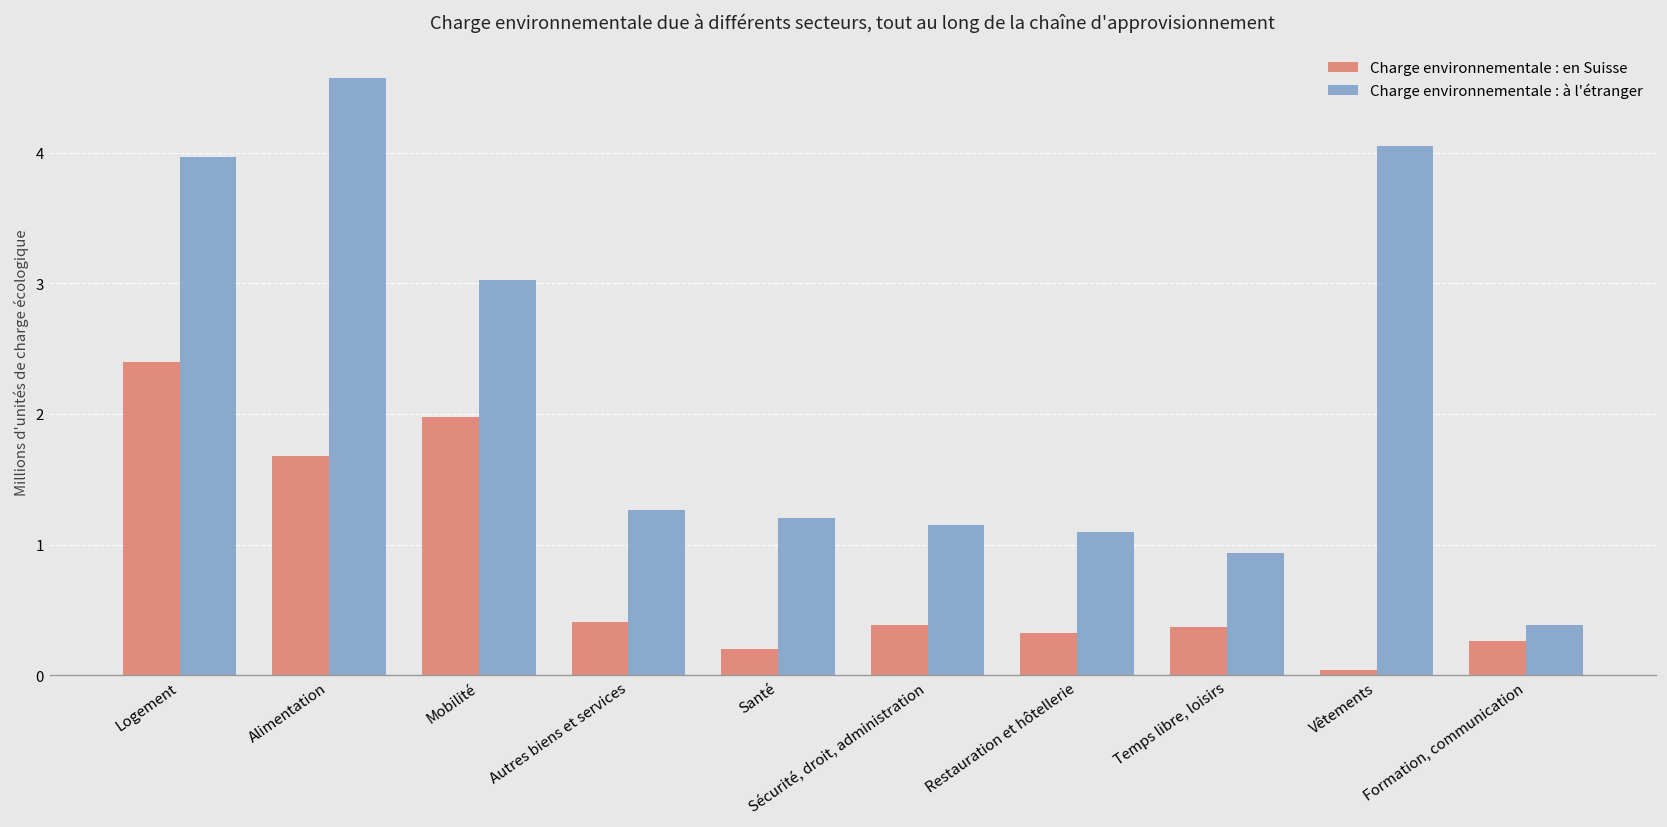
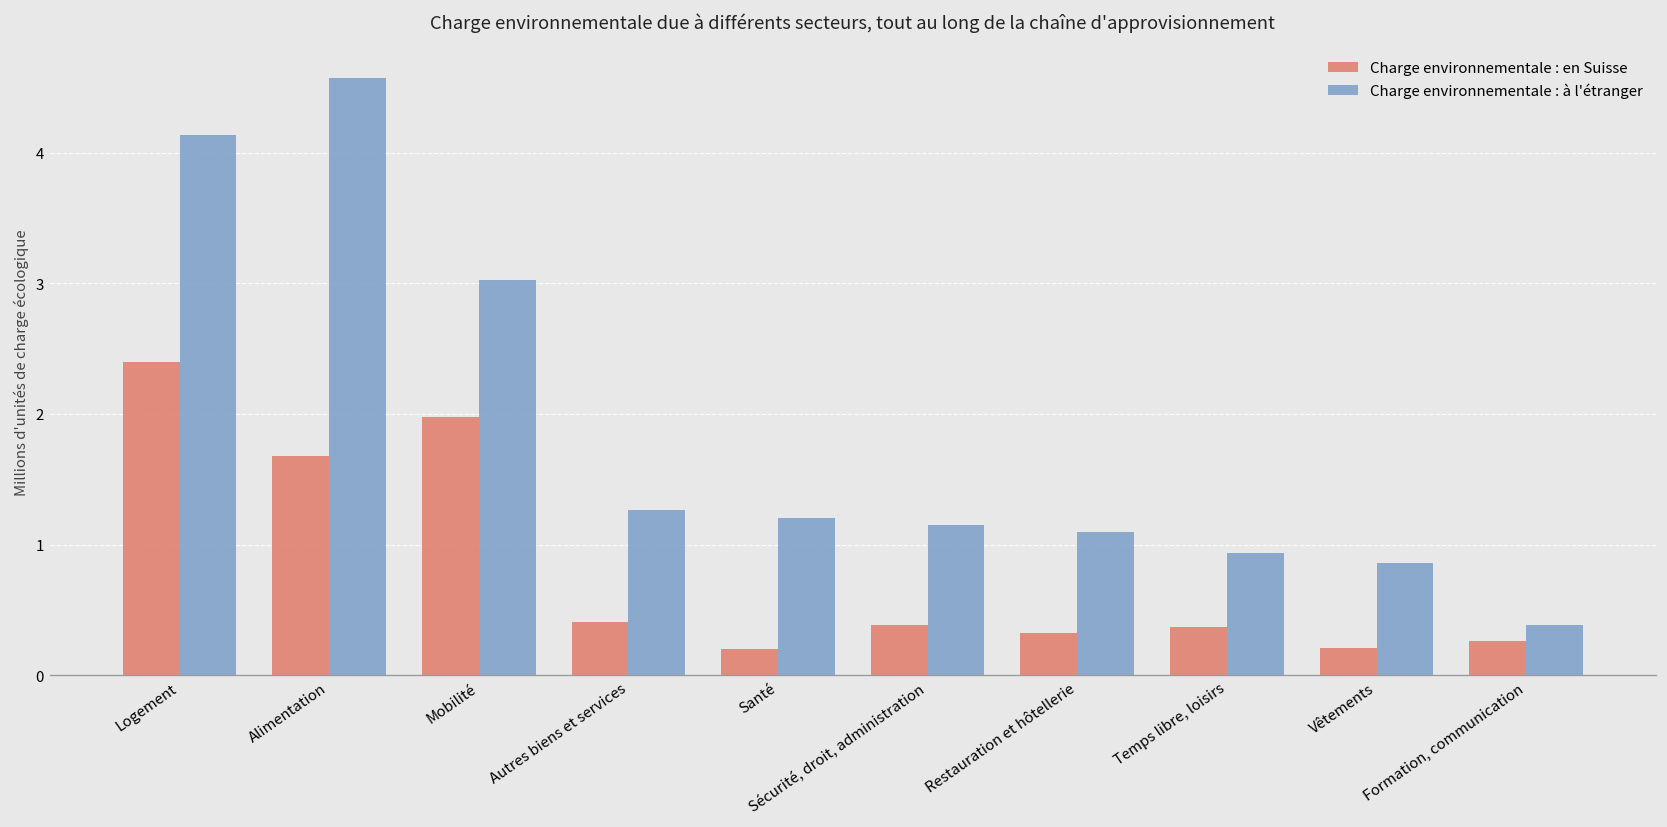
Charge environnementale : à l'étranger, Logement: 3.97 -> 4.13
Charge environnementale : en Suisse, Vêtements: 0.04 -> 0.21
Charge environnementale : à l'étranger, Vêtements: 4.05 -> 0.86
